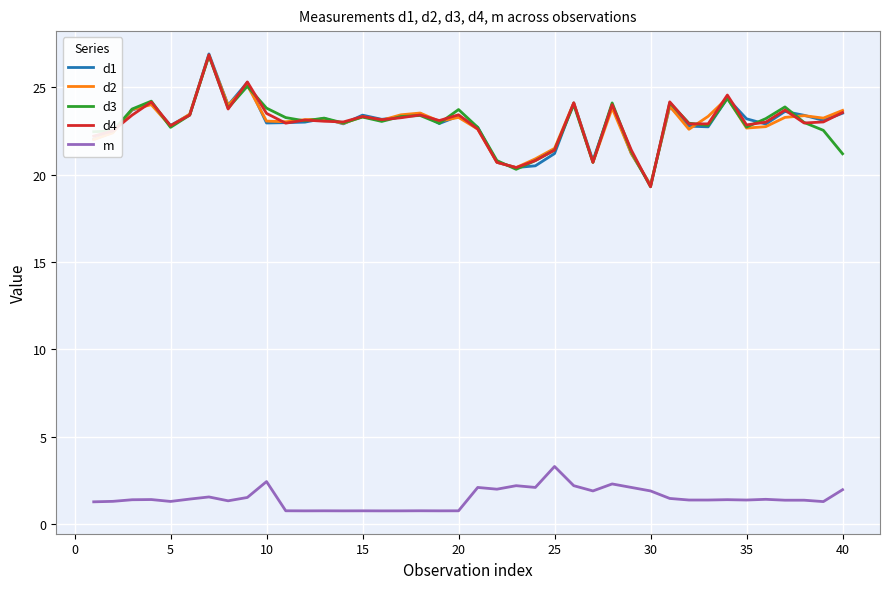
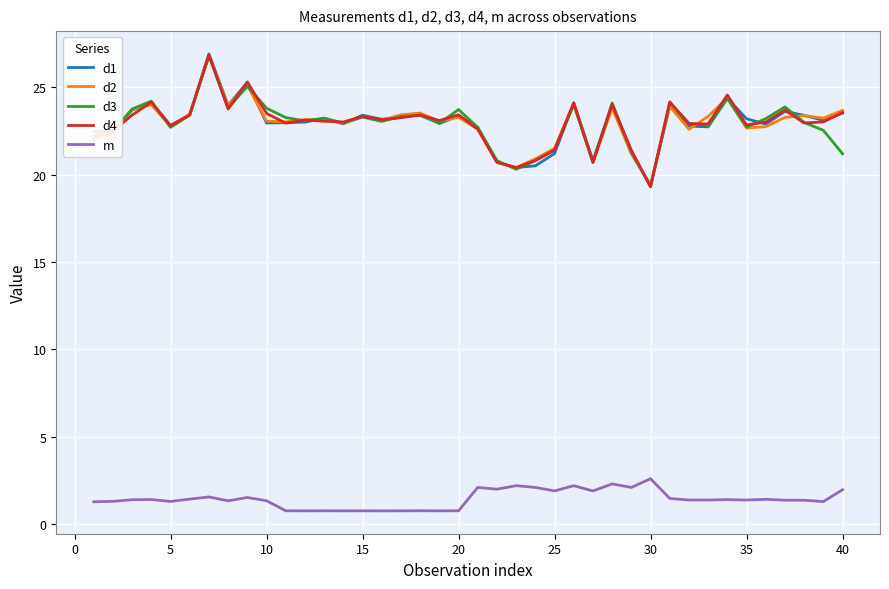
m, 10: 2.4 -> 1.3
m, 25: 3.3 -> 1.9
m, 30: 1.9 -> 2.6
